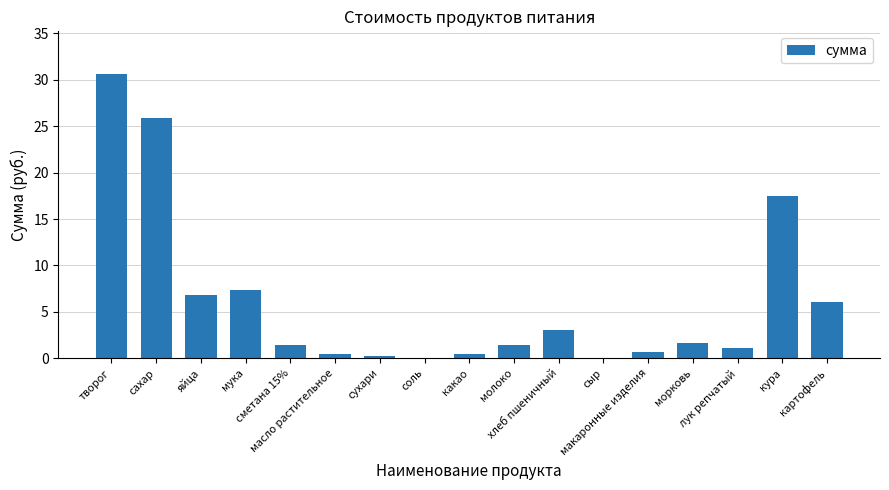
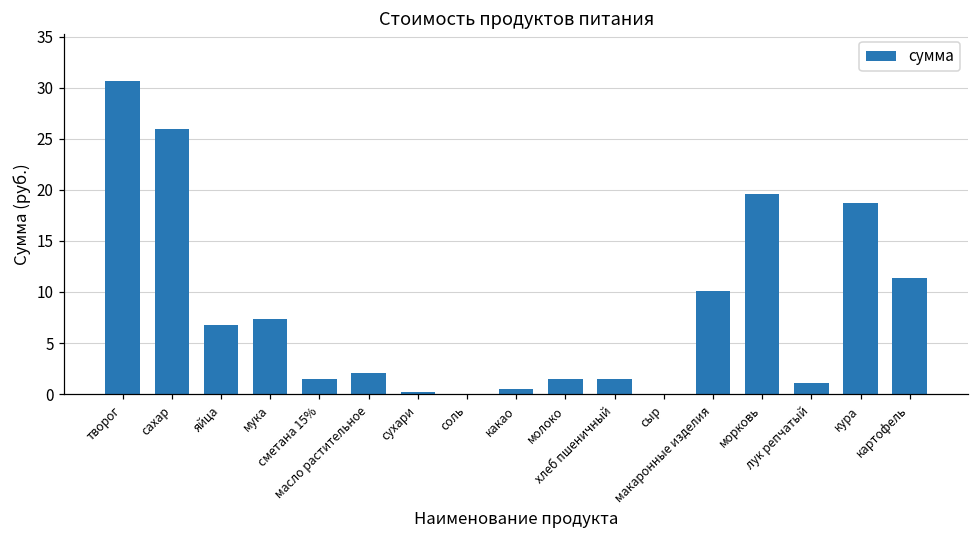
масло растительное: 0 -> 2
хлеб пшеничный: 3 -> 2
макаронные изделия: 1 -> 10
морковь: 2 -> 20
кура: 17 -> 19
картофель: 6 -> 11
